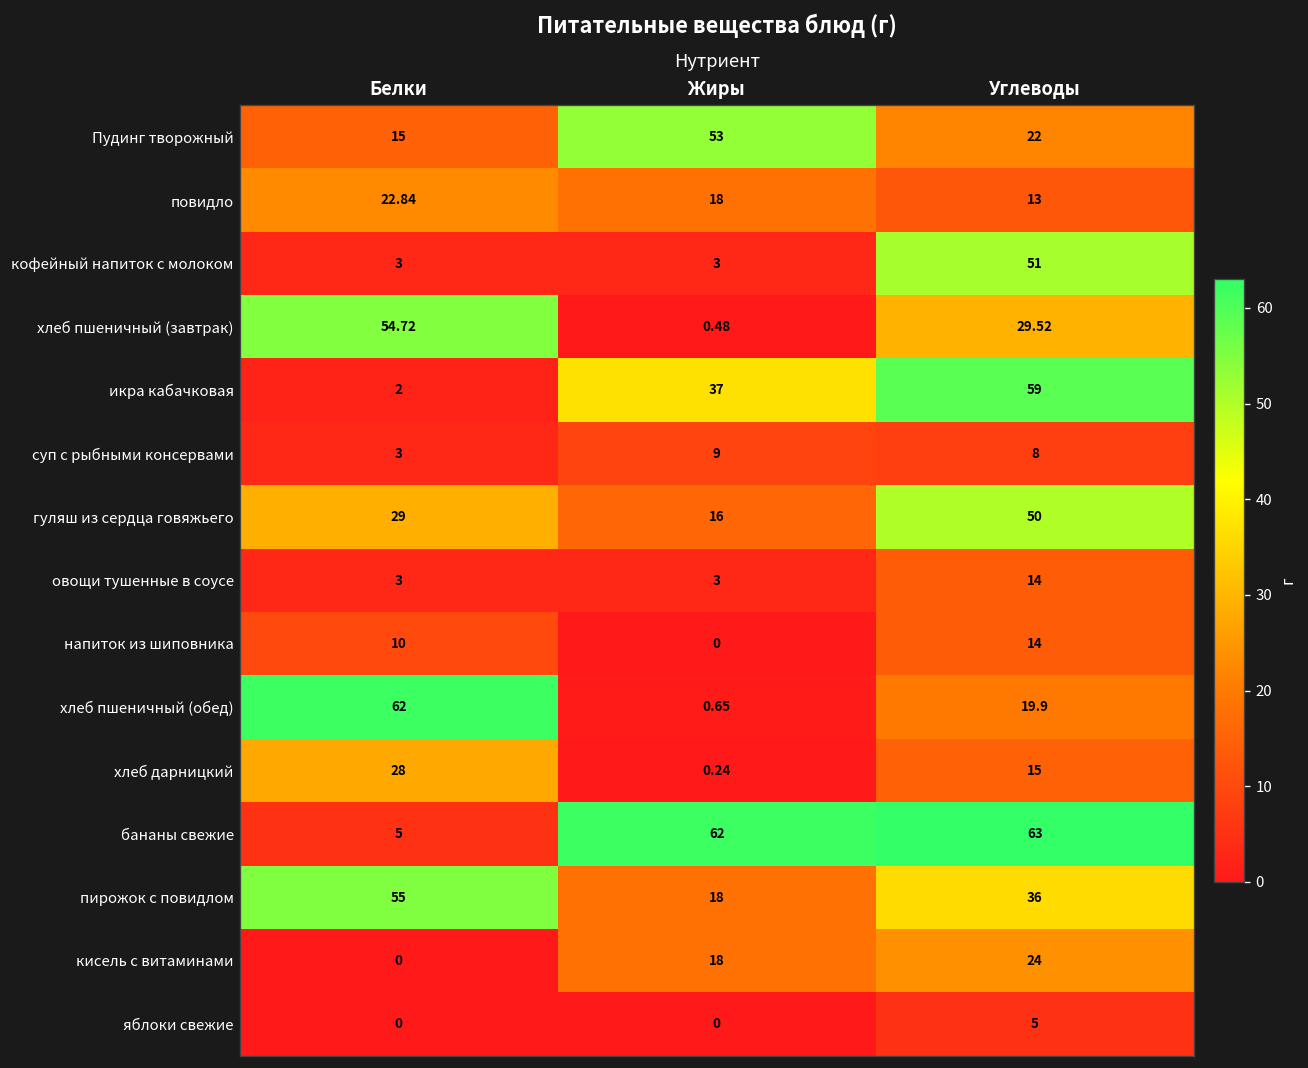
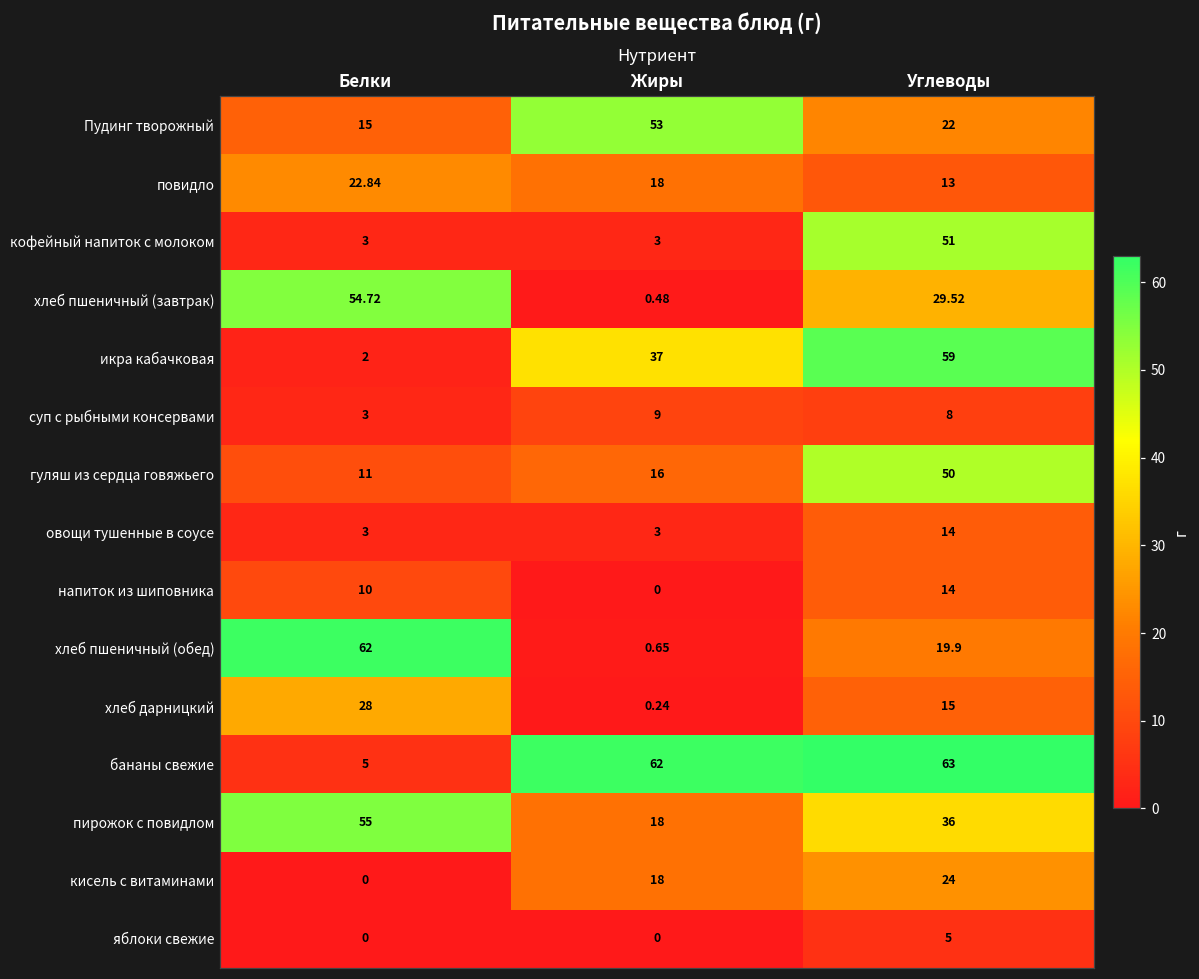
гуляш из сердца говяжьего, Белки: 29 -> 11
